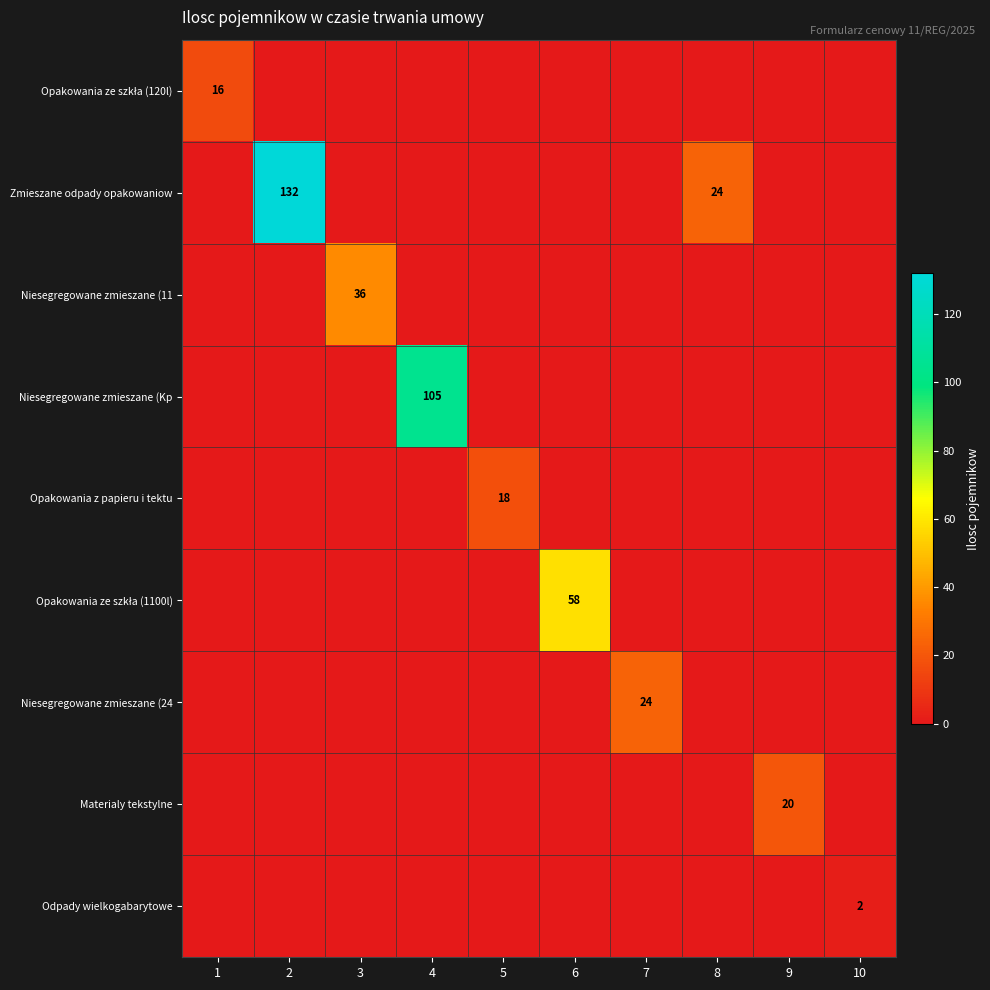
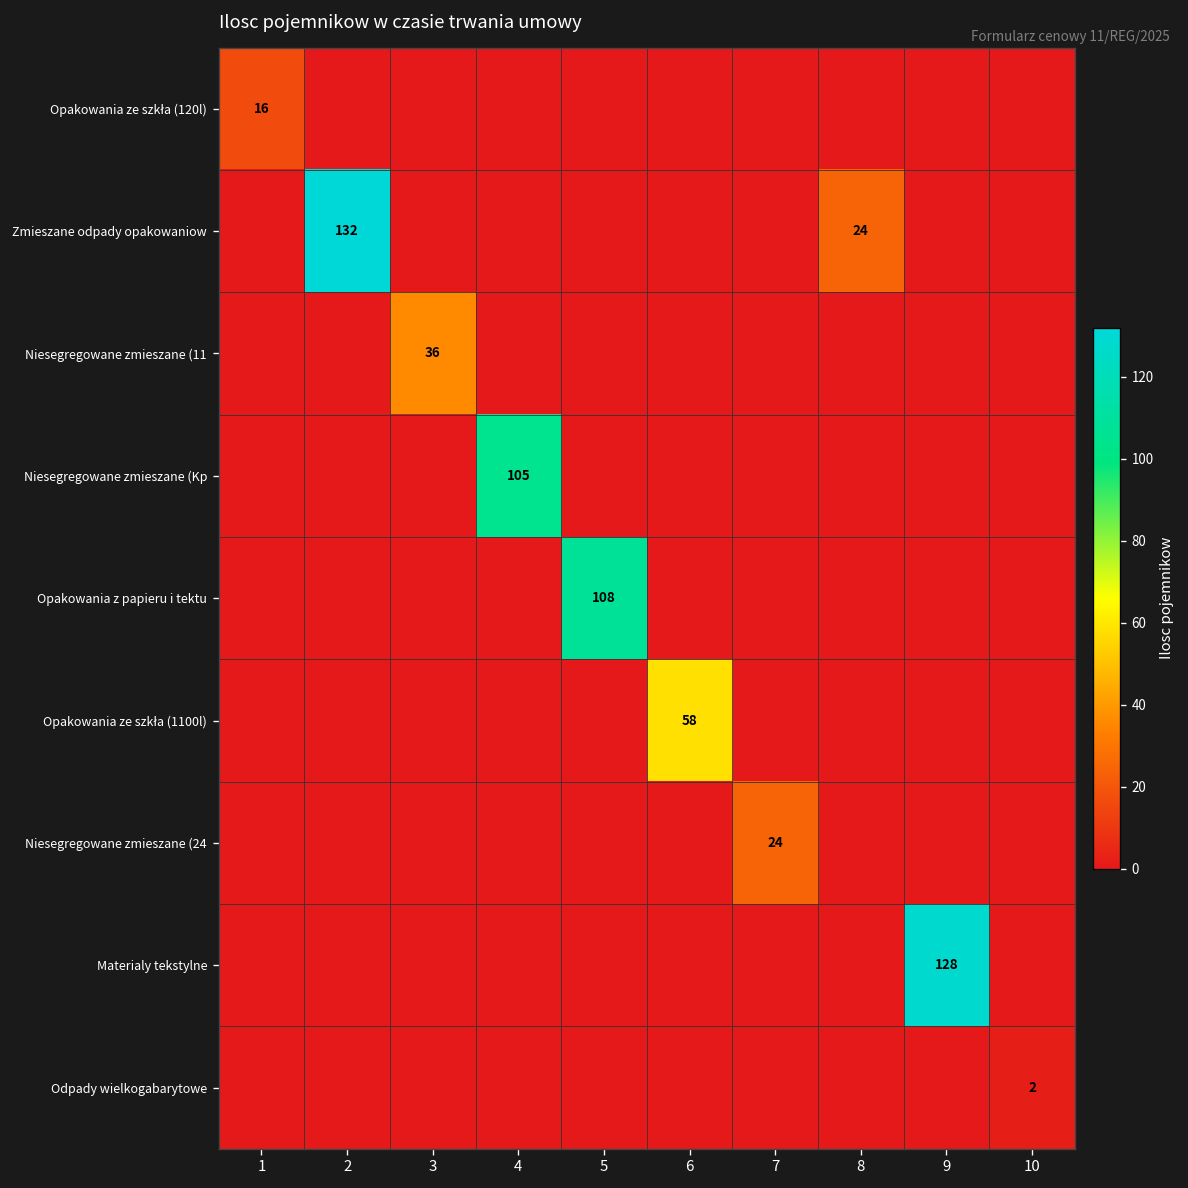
Opakowania z papieru i tektu, 5: 18 -> 108
Materialy tekstylne, 9: 20 -> 128
